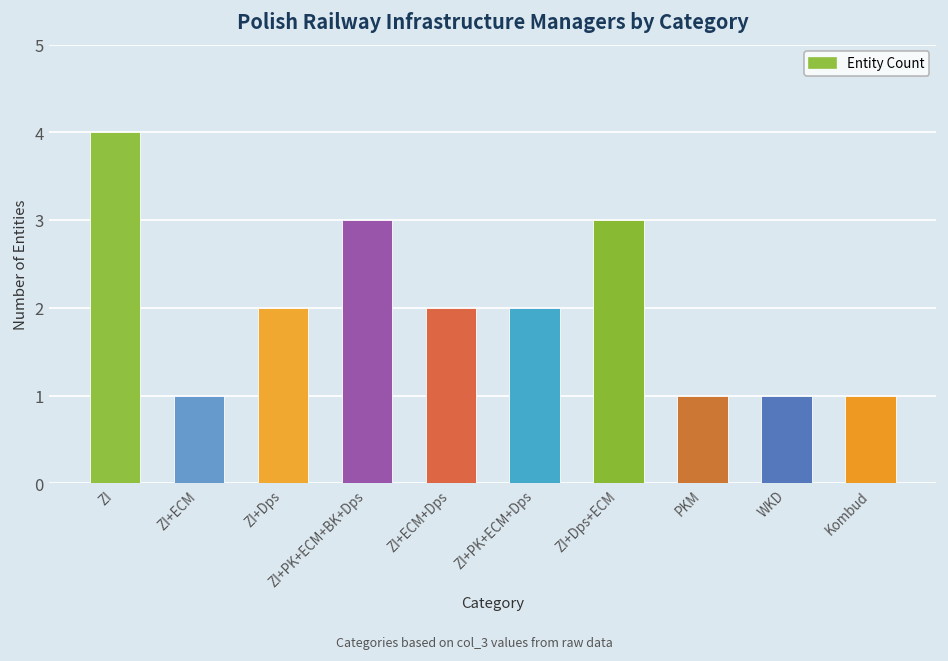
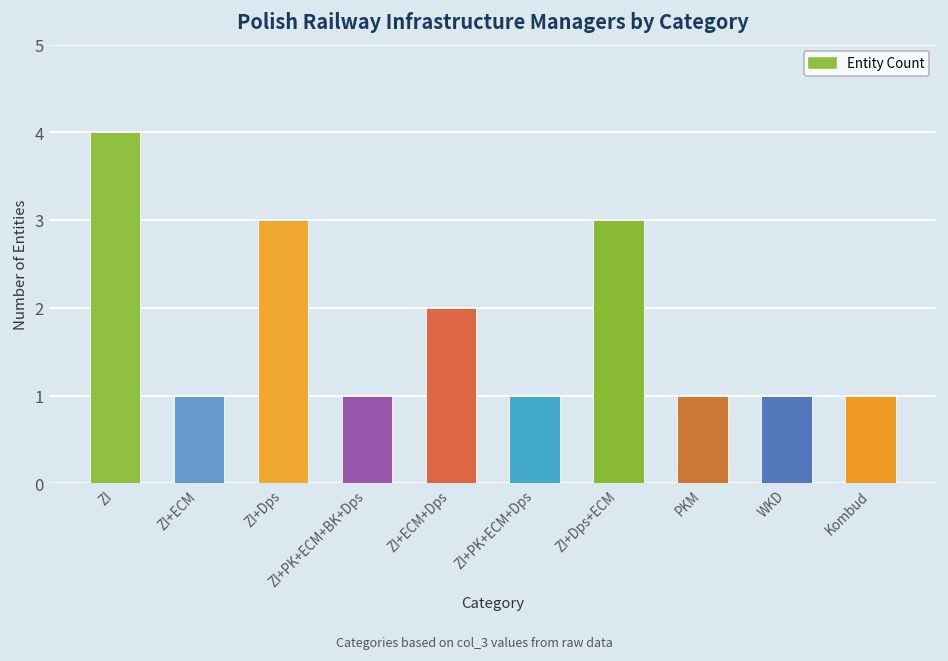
ZI+Dps: 2 -> 3
ZI+PK+ECM+BK+Dps: 3 -> 1
ZI+PK+ECM+Dps: 2 -> 1
